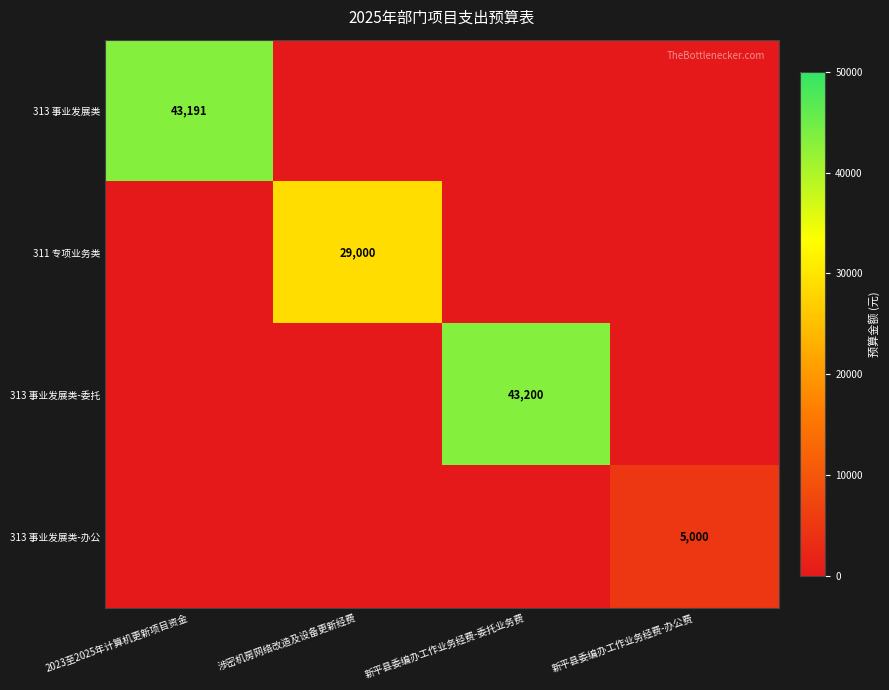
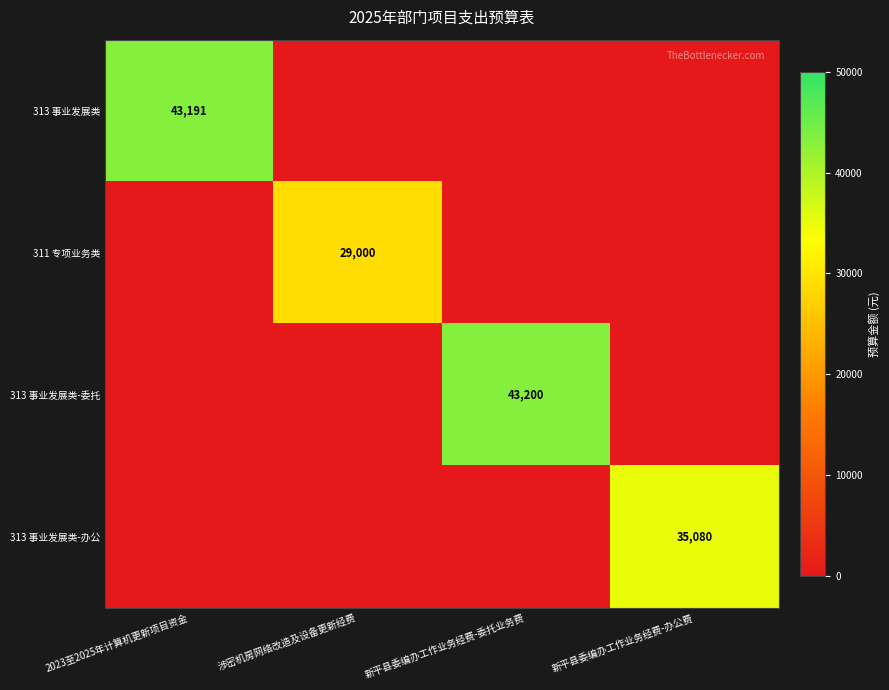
313 事业发展类-办公, 新平县委编办工作业务经费-办公费: 5,000 -> 35,080
